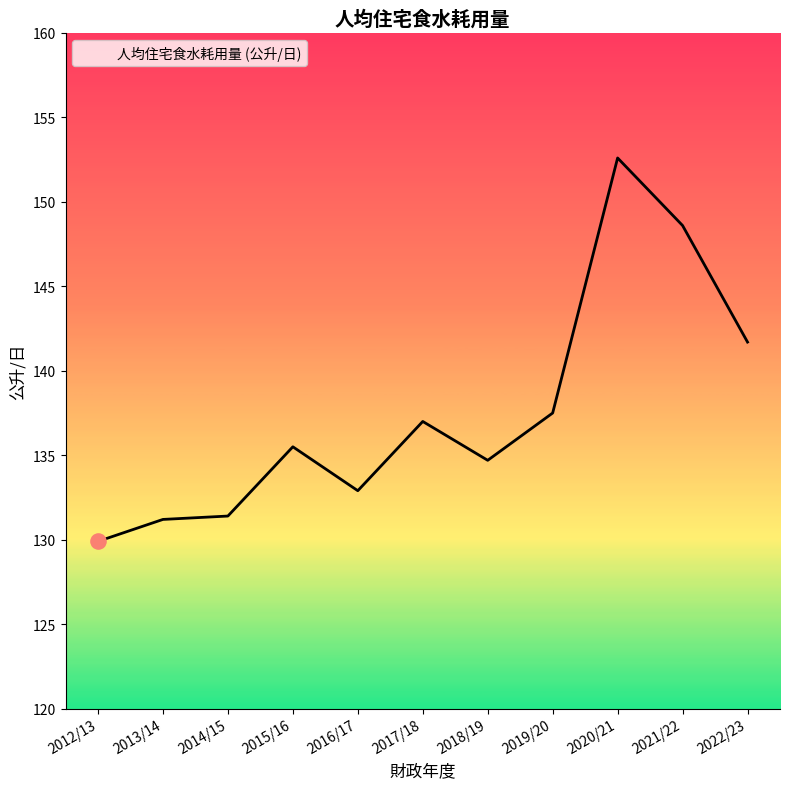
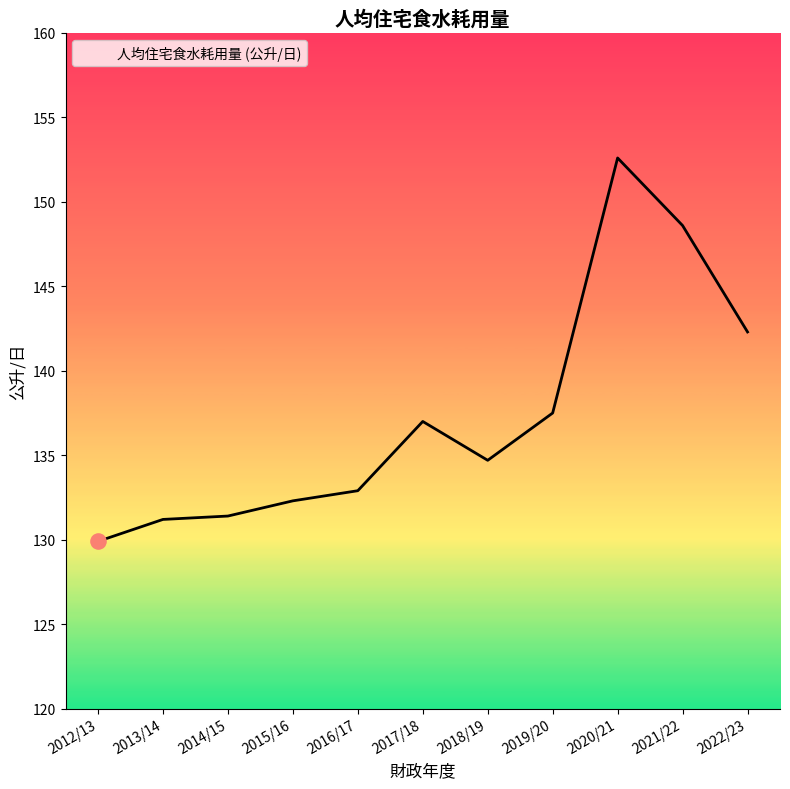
人均住宅食水耗用量 (公升/日), 2015/16: 135.5 -> 132.3
人均住宅食水耗用量 (公升/日), 2022/23: 141.7 -> 142.3
